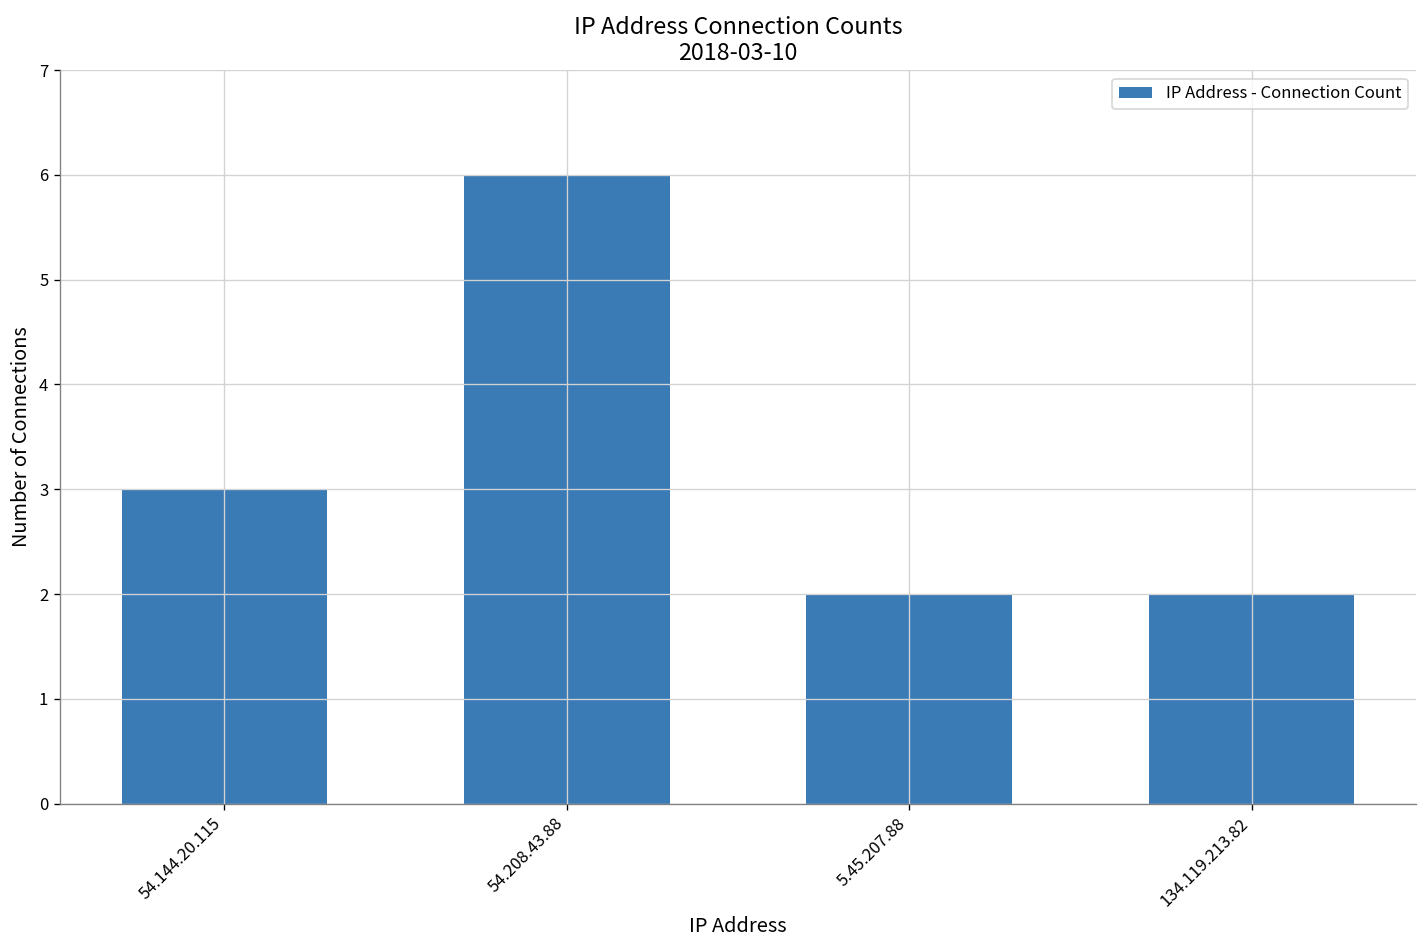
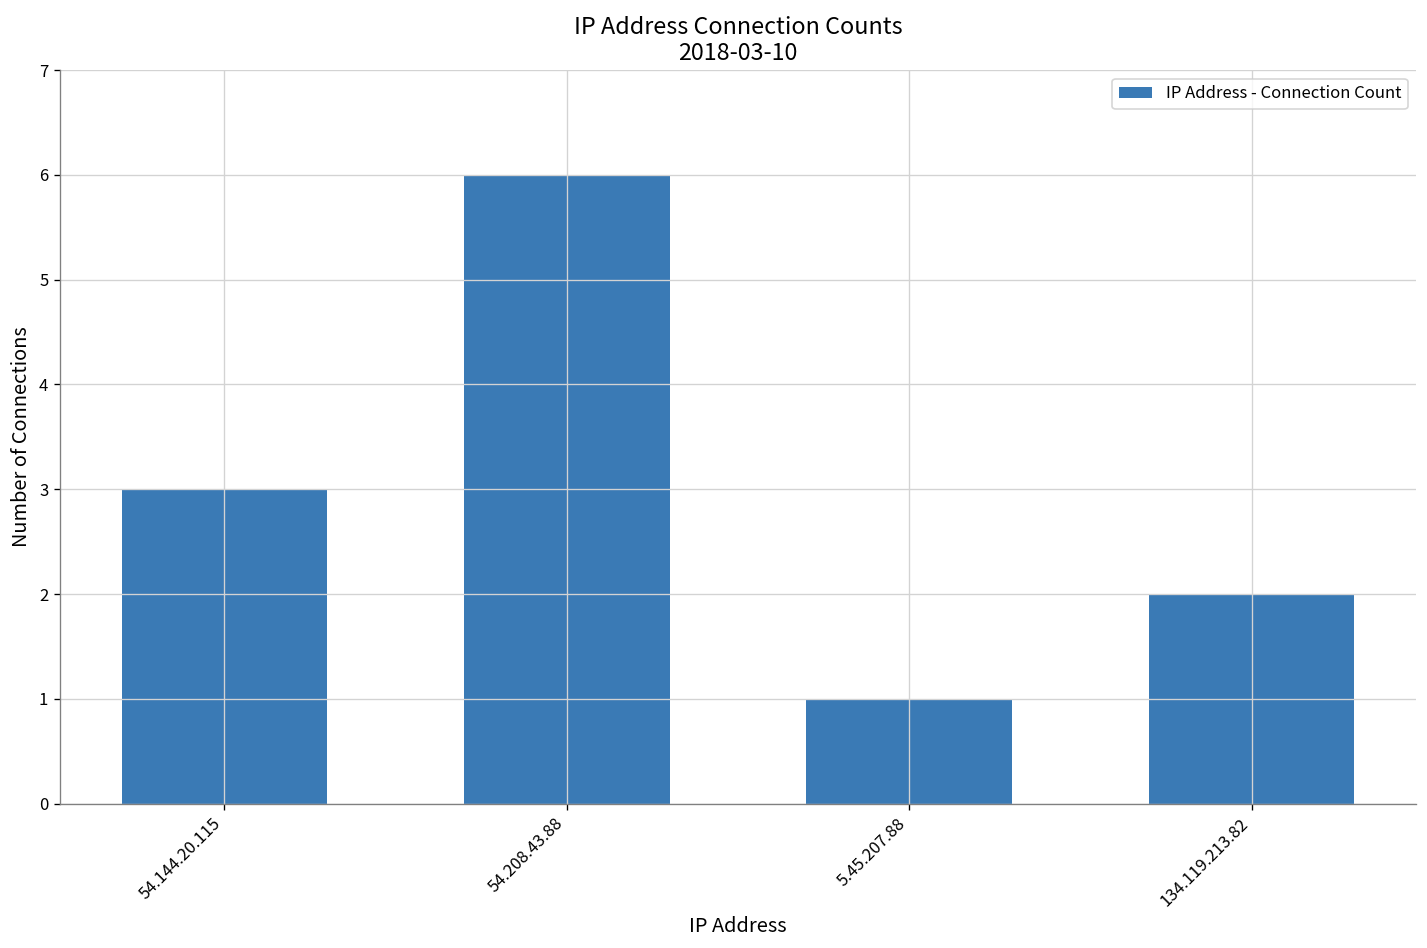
5.45.207.88: 2 -> 1
